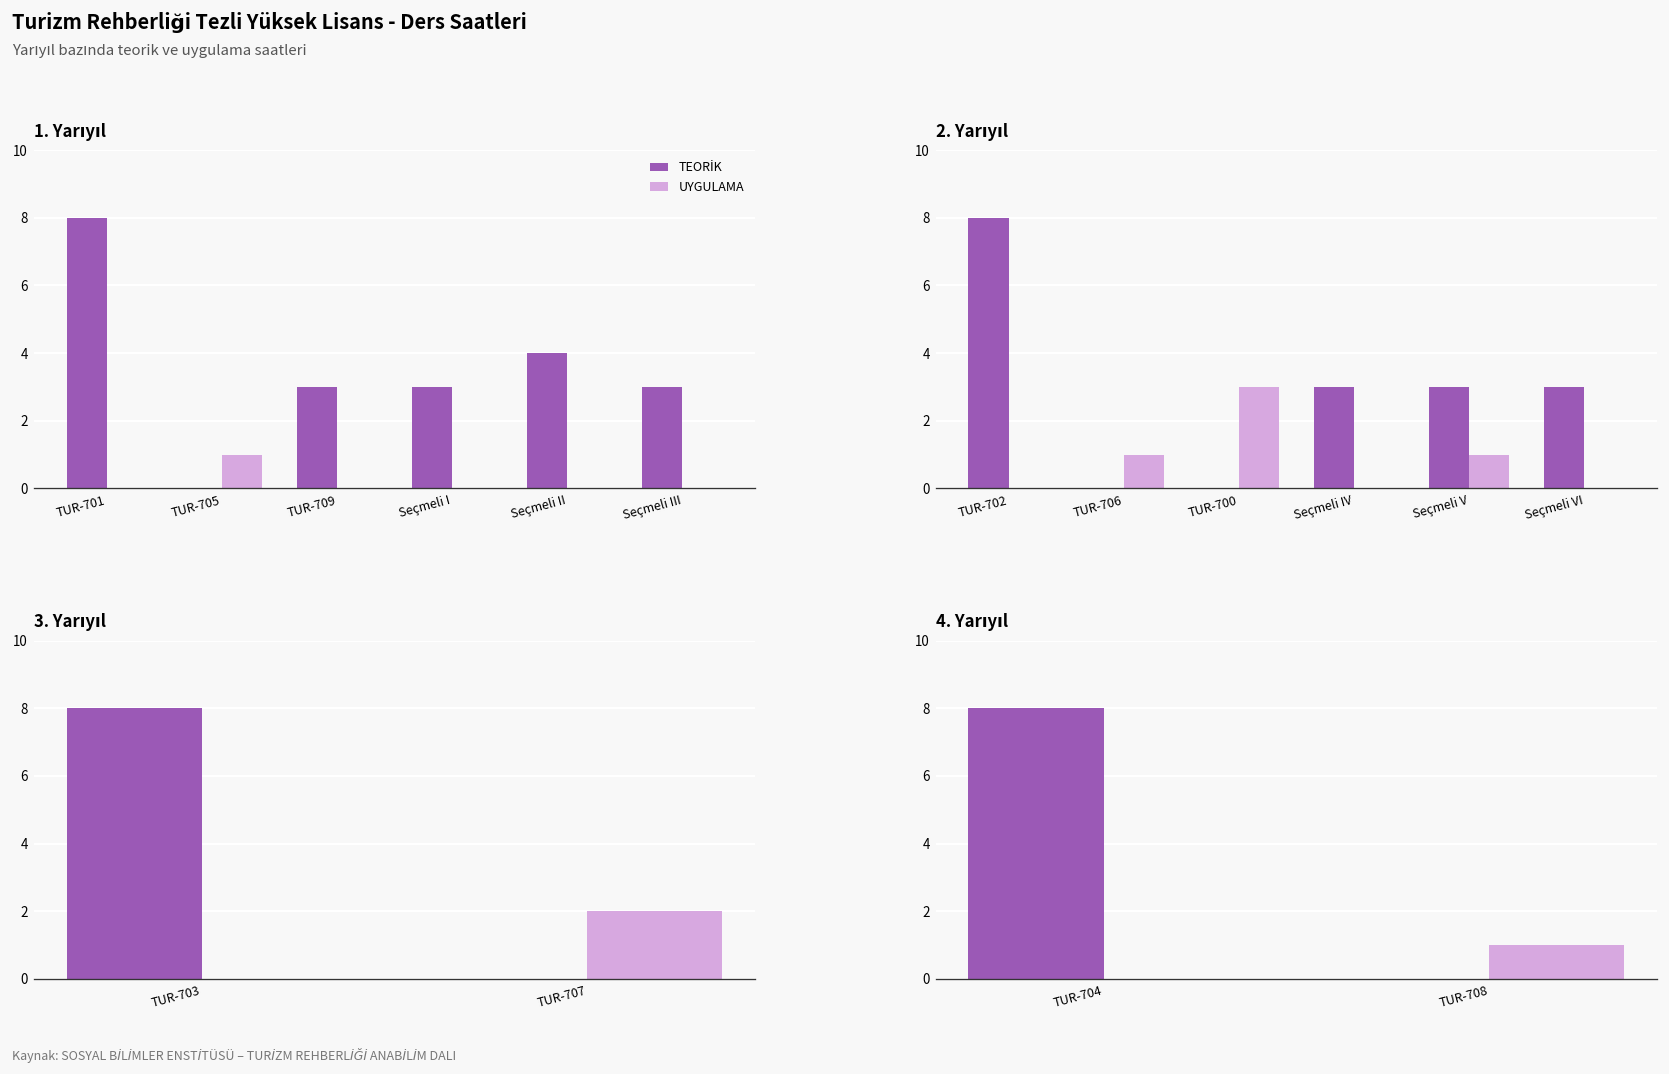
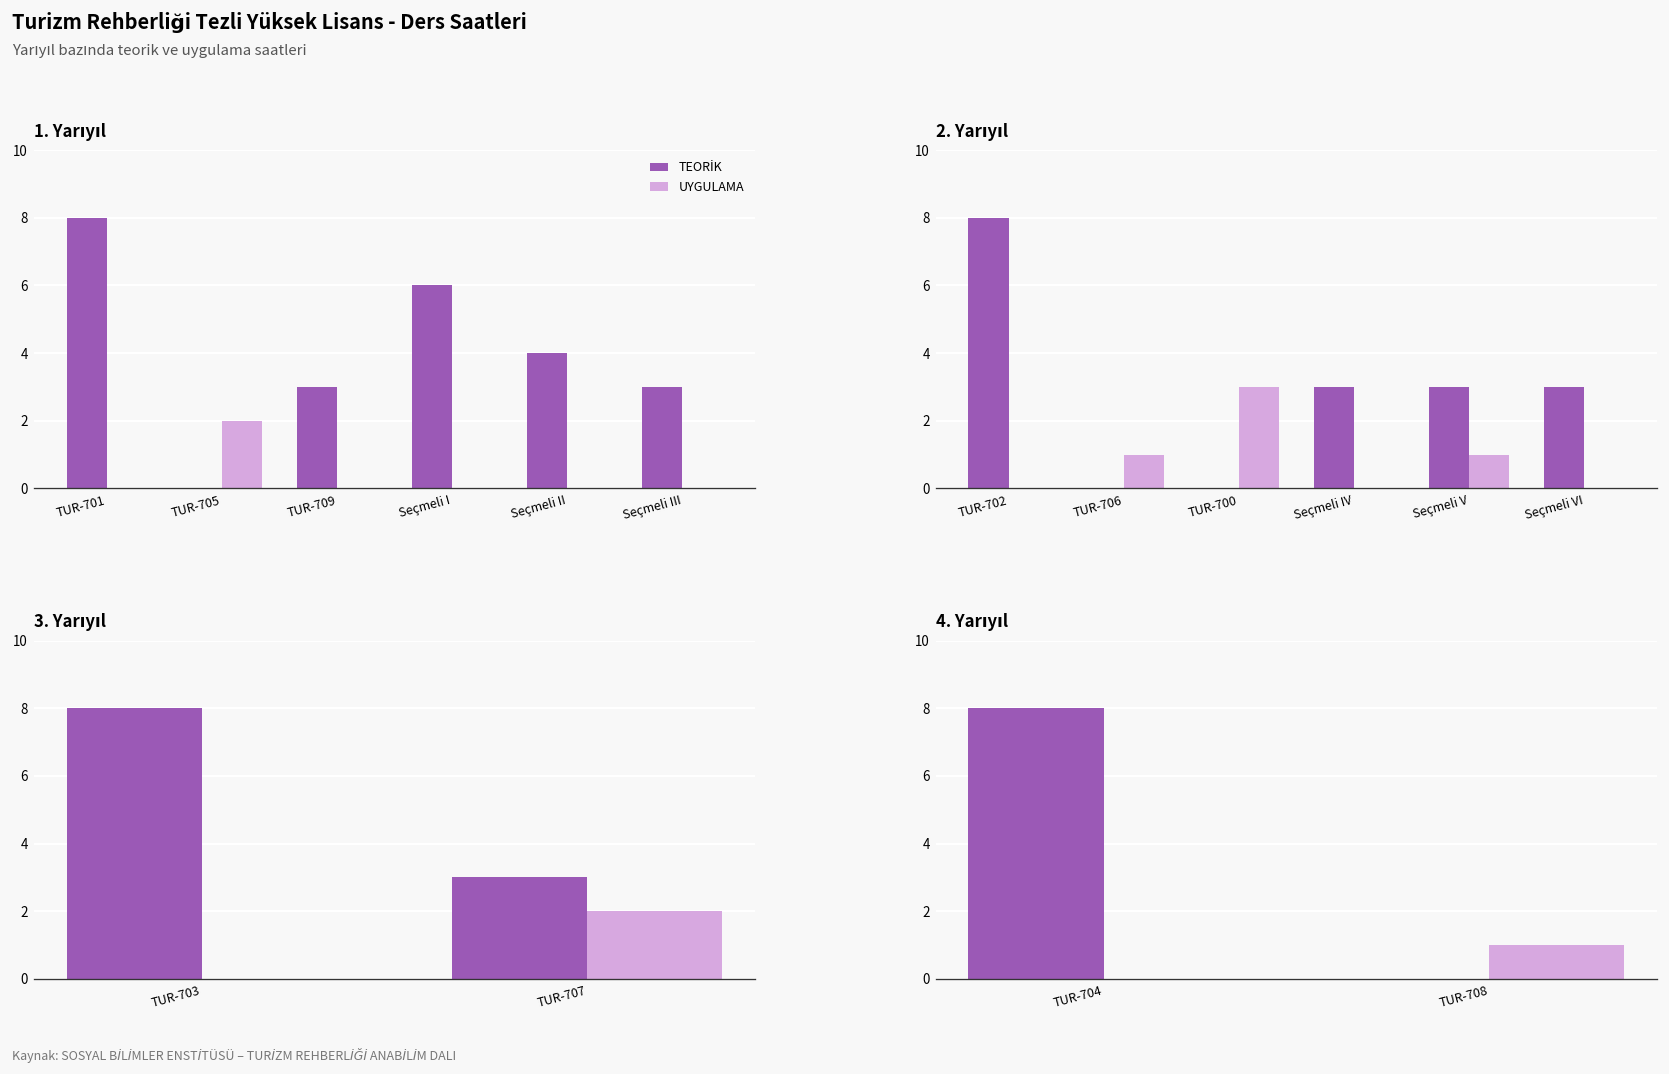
1. Yarıyıl, UYGULAMA, TUR-705: 1 -> 2
1. Yarıyıl, TEORİK, Seçmeli I: 3 -> 6
3. Yarıyıl, TEORİK, TUR-707: 0 -> 3
